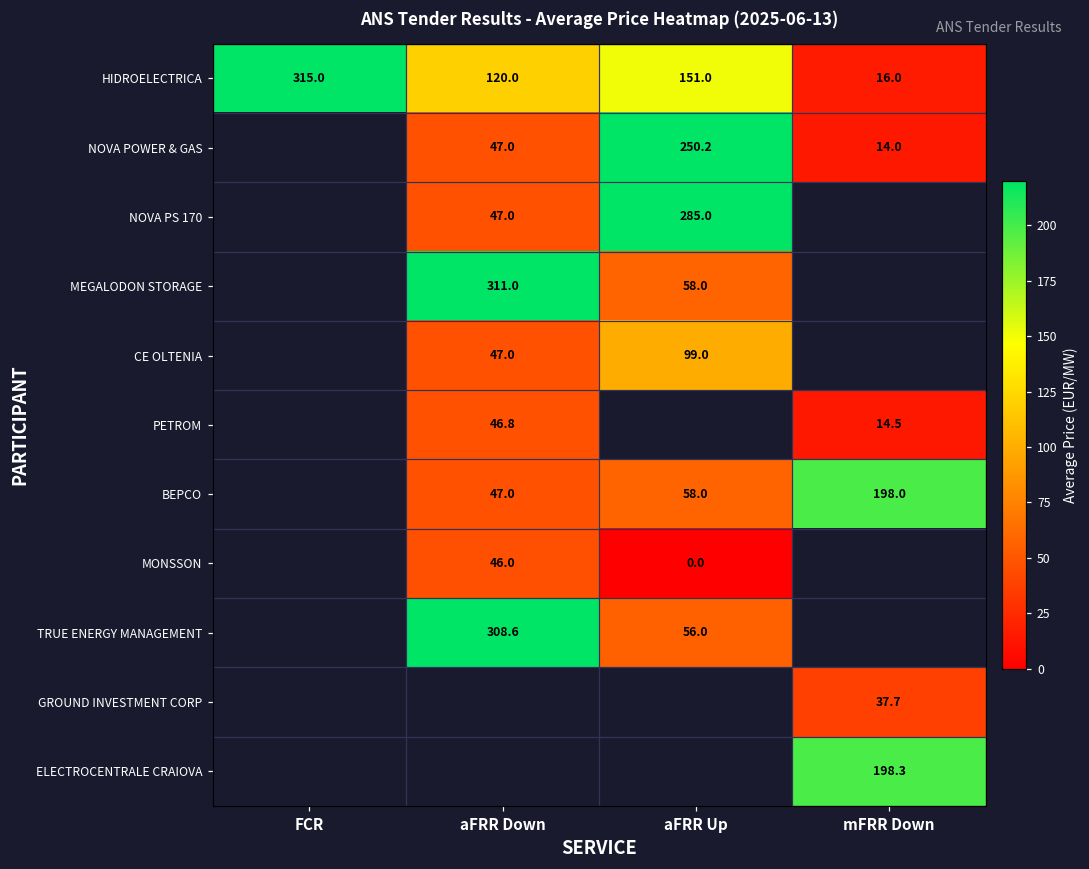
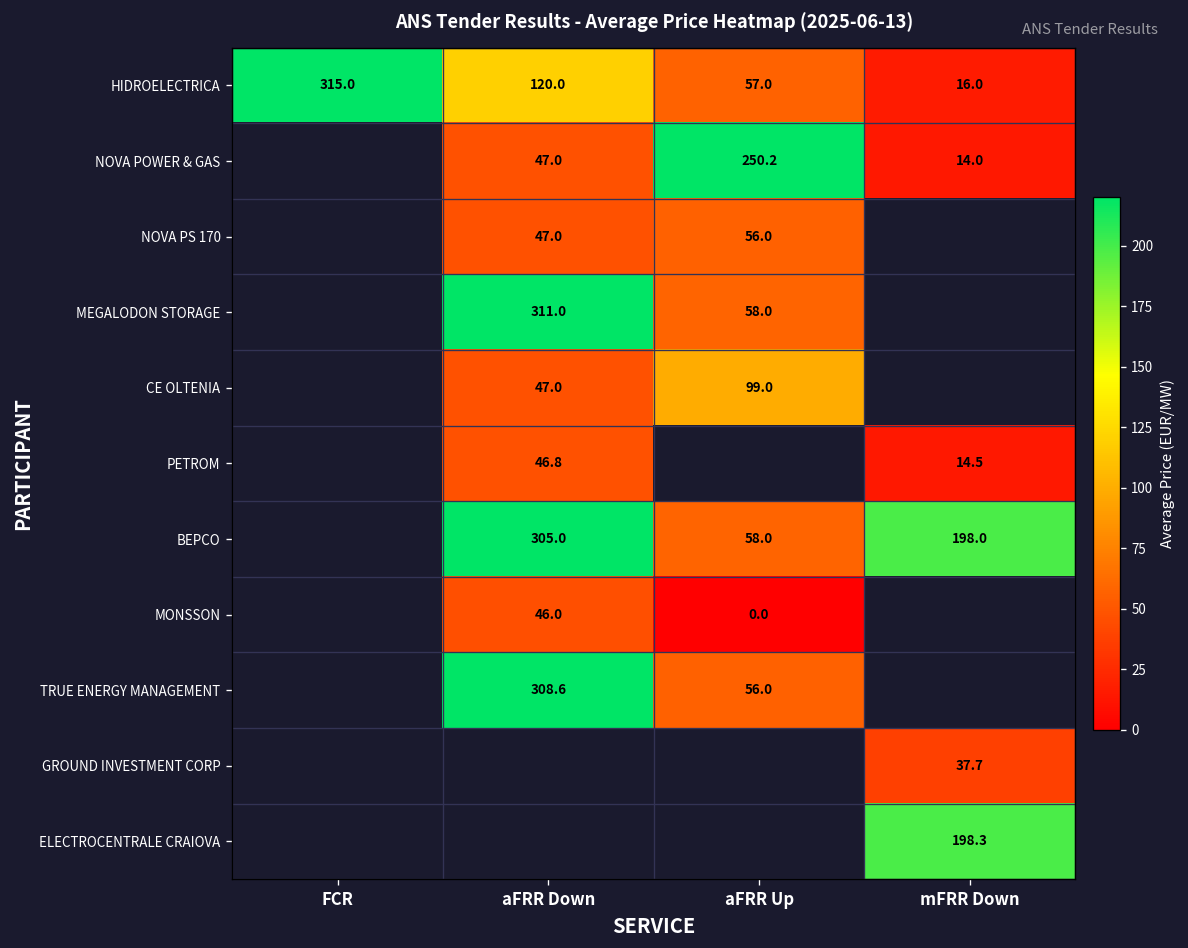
HIDROELECTRICA, aFRR Up: 151.0 -> 57.0
NOVA PS 170, aFRR Up: 285.0 -> 56.0
BEPCO, aFRR Down: 47.0 -> 305.0
